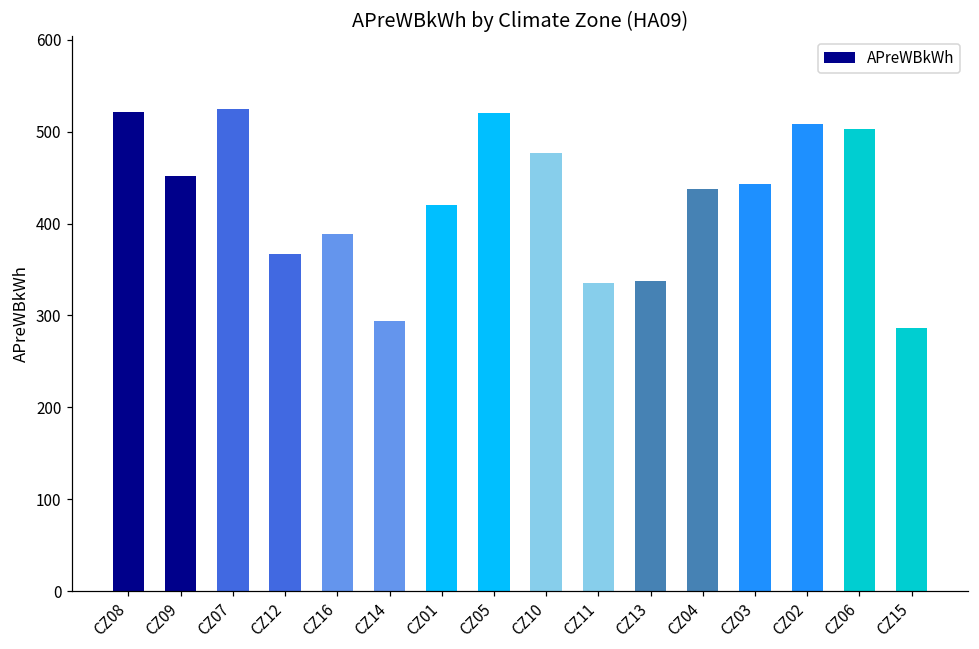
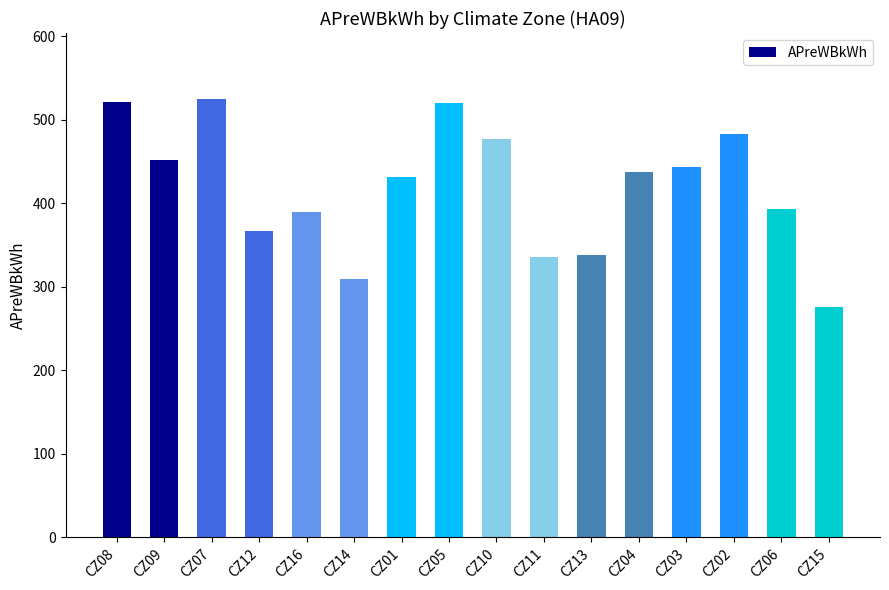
CZ14: 290 -> 310
CZ01: 420 -> 430
CZ02: 510 -> 480
CZ06: 500 -> 390
CZ15: 290 -> 280
